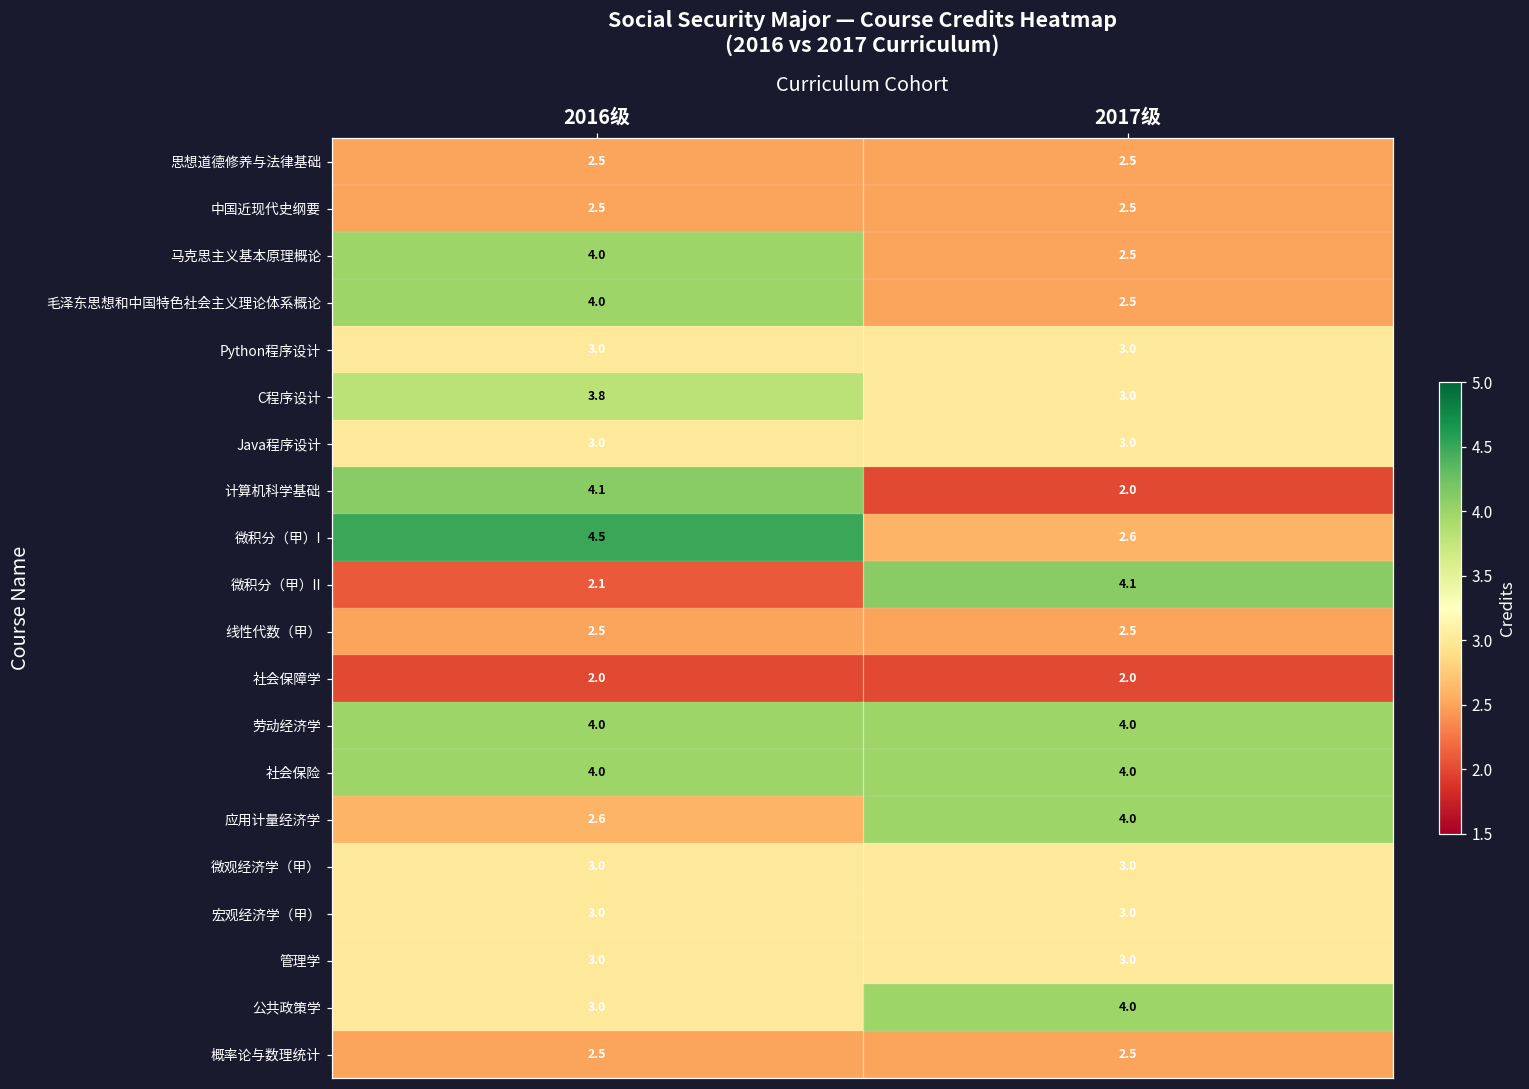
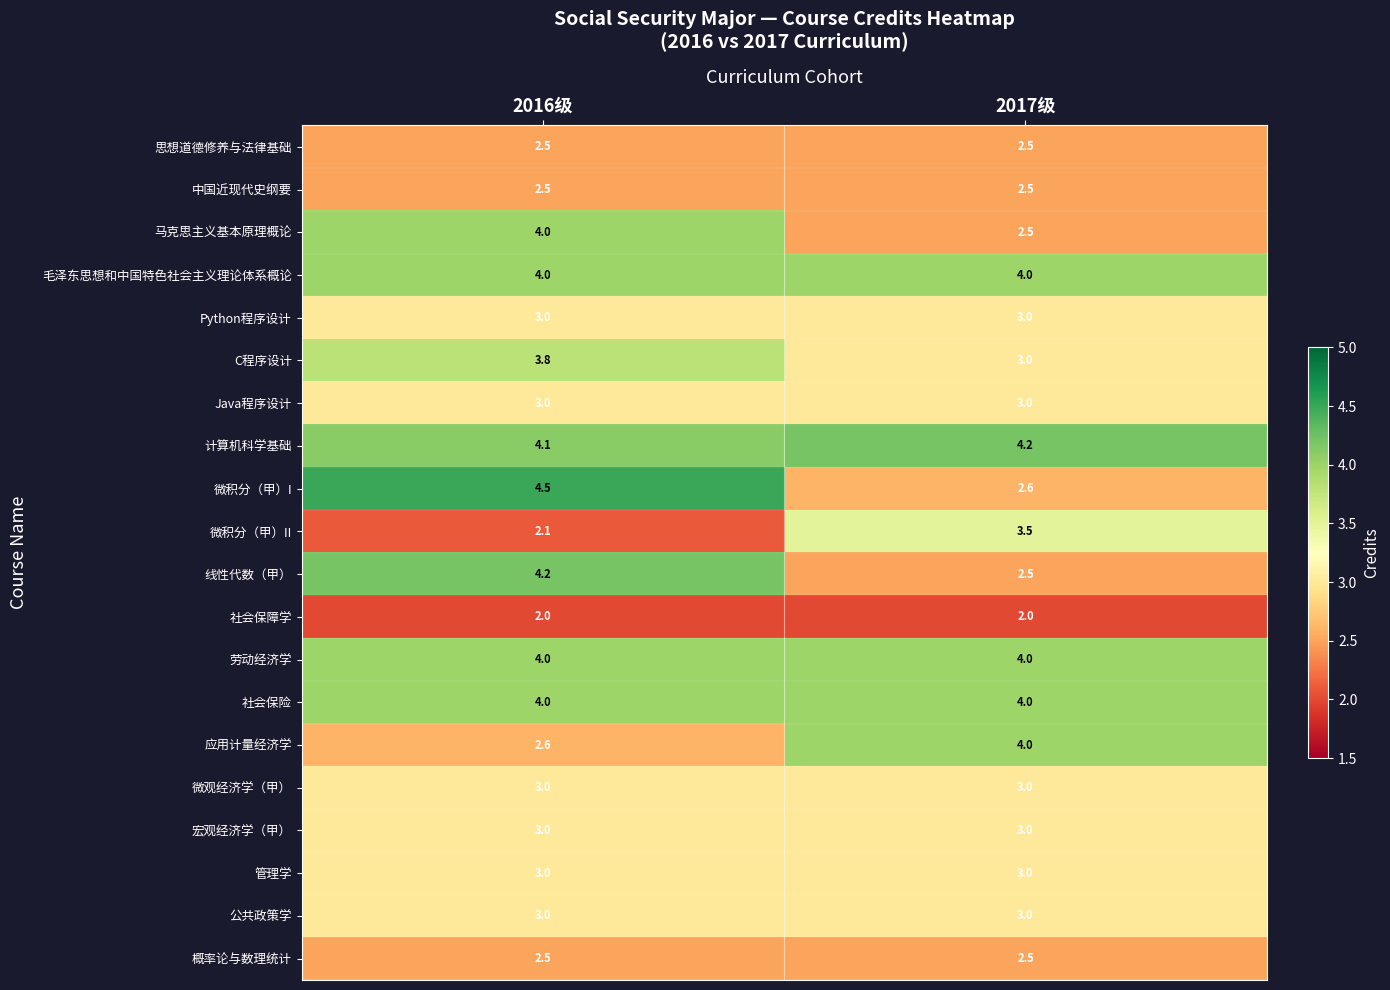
毛泽东思想和中国特色社会主义理论体系概论, 2017级: 2.5 -> 4.0
计算机科学基础, 2017级: 2.0 -> 4.2
微积分（甲）II, 2017级: 4.1 -> 3.5
线性代数（甲）, 2016级: 2.5 -> 4.2
公共政策学, 2017级: 4.0 -> 3.0
